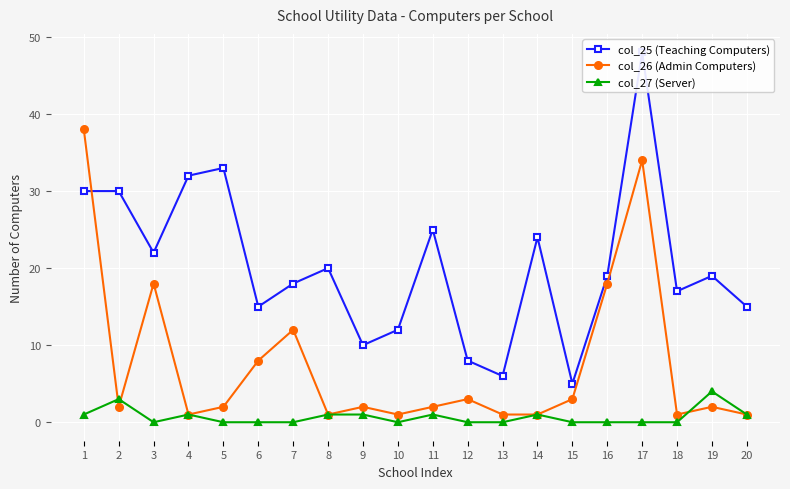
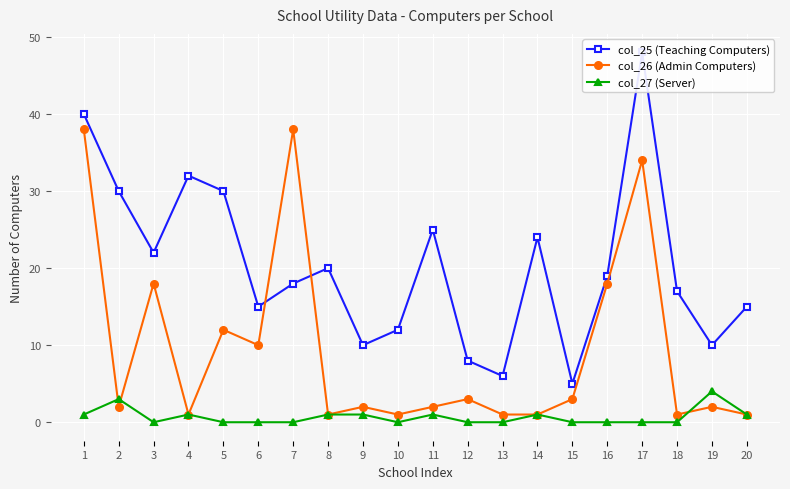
col_25 (Teaching Computers), 1: 30 -> 40
col_25 (Teaching Computers), 5: 33 -> 30
col_26 (Admin Computers), 5: 2 -> 12
col_26 (Admin Computers), 6: 8 -> 10
col_26 (Admin Computers), 7: 12 -> 38
col_25 (Teaching Computers), 19: 19 -> 10
